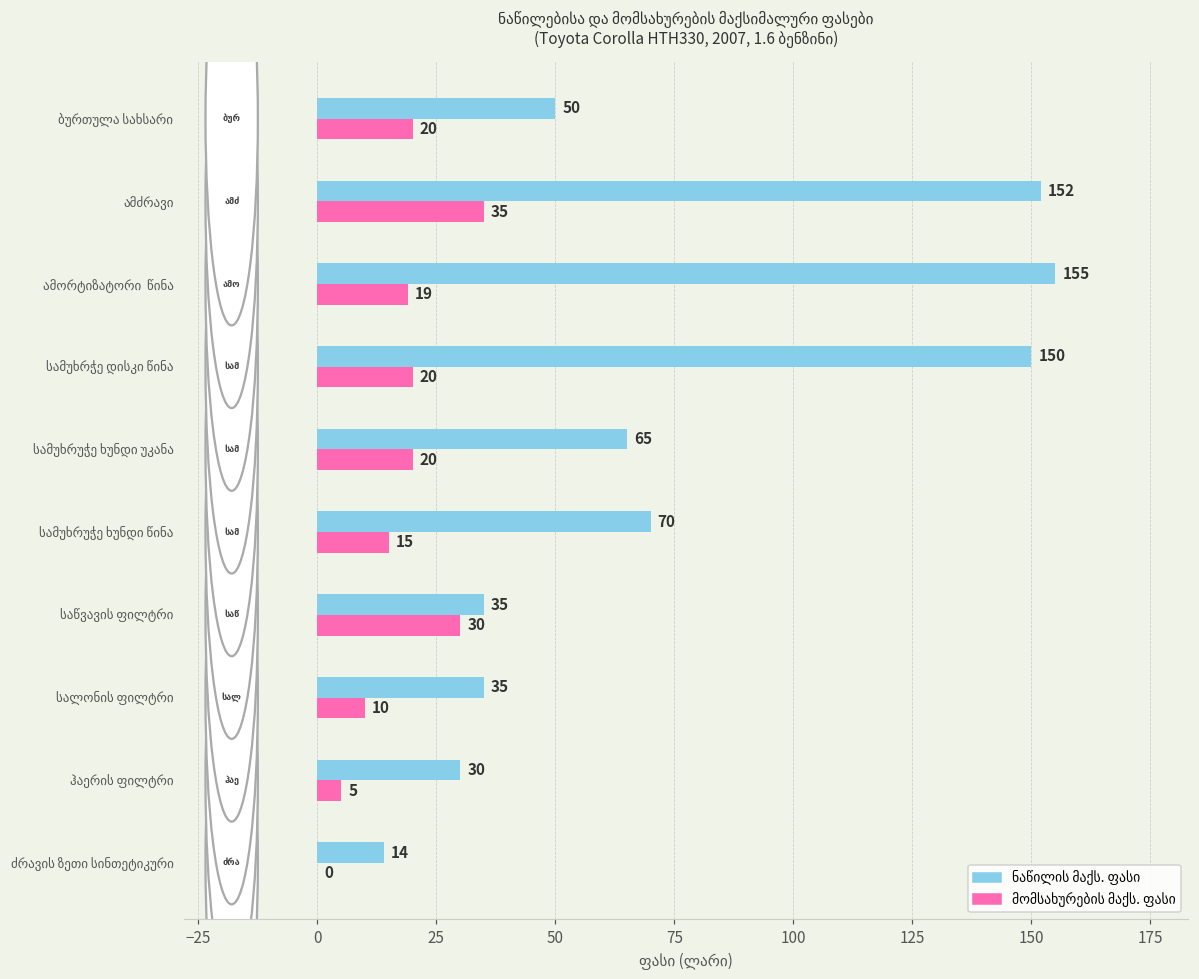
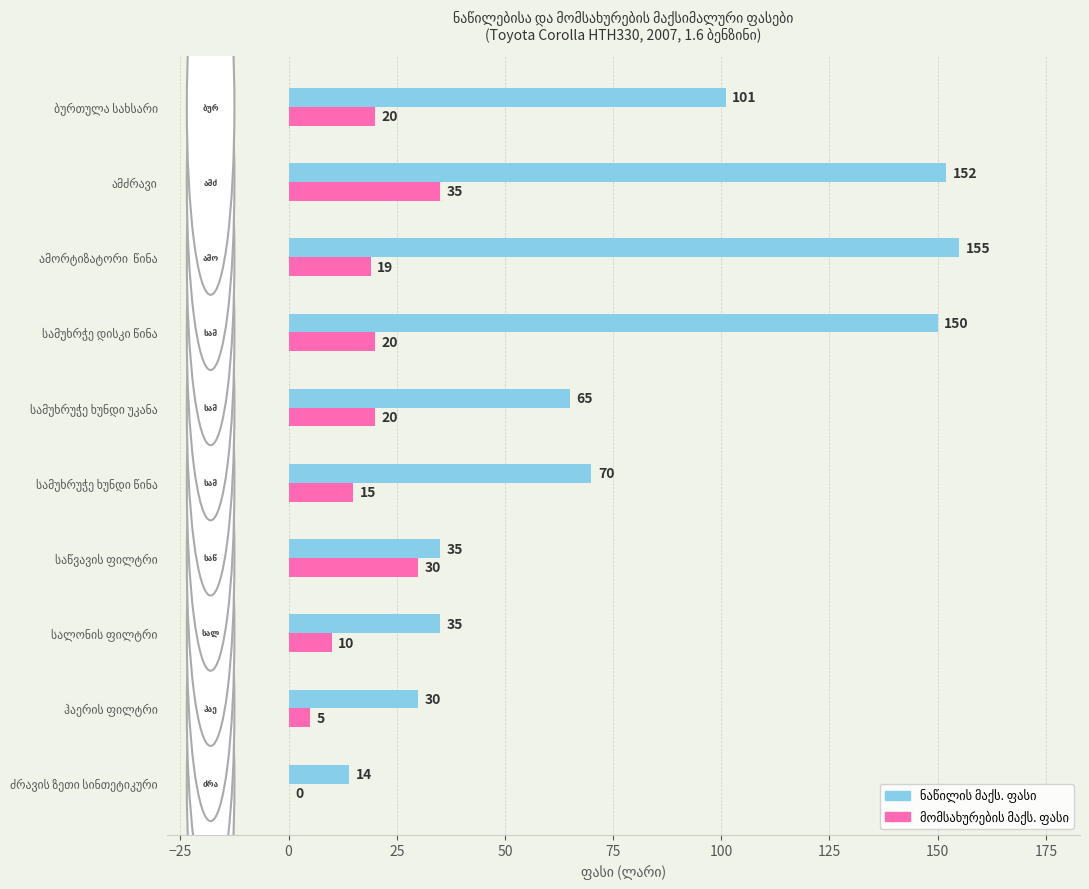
ნაწილის მაქს. ფასი, ბურთულა სახსარი: 50 -> 101
